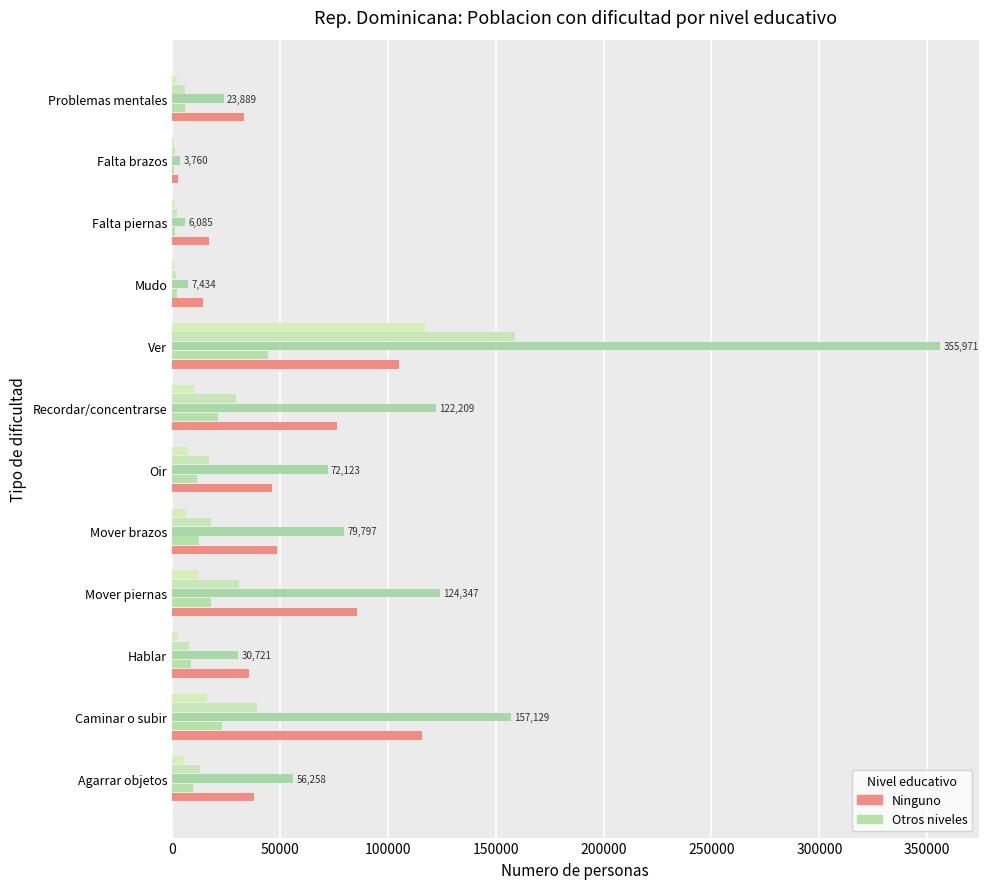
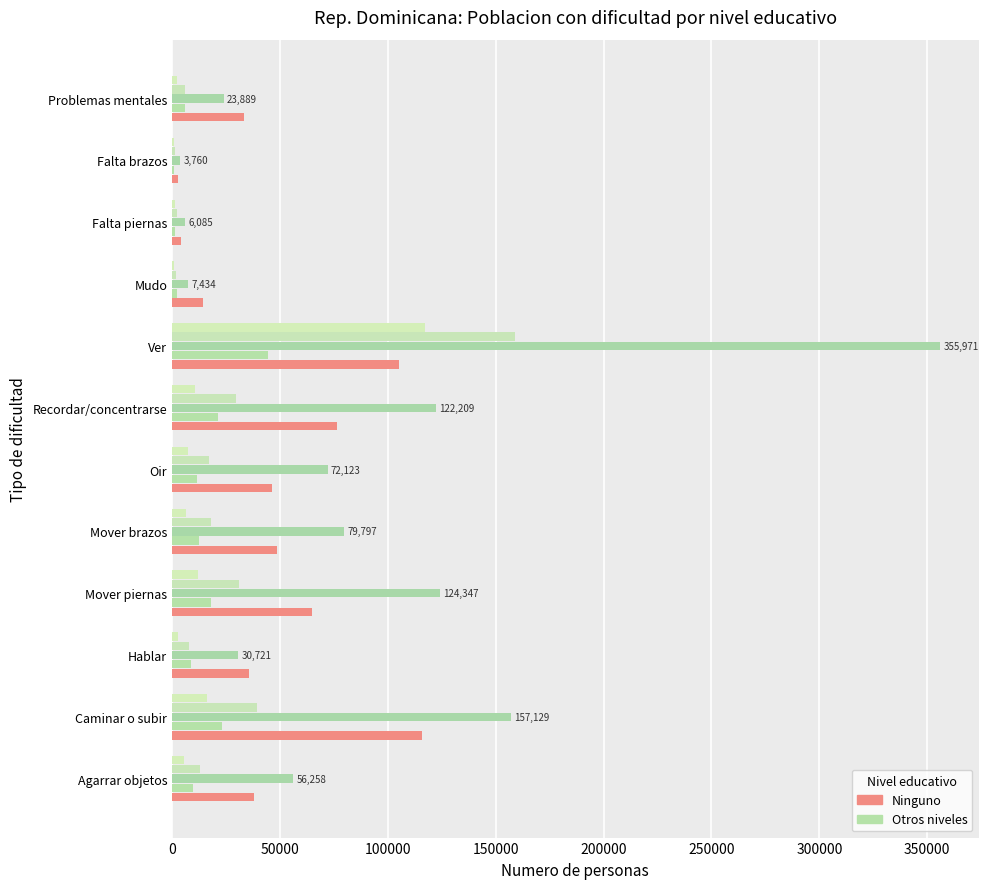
Ninguno, Falta piernas: 17000 -> 4000
Ninguno, Mover piernas: 86000 -> 65000
